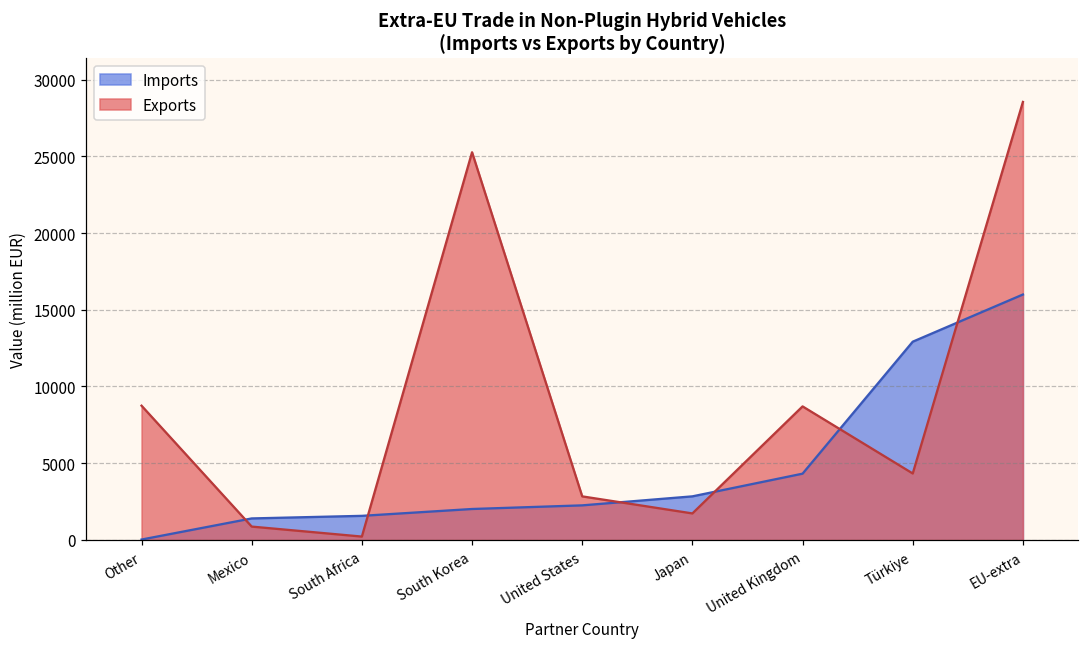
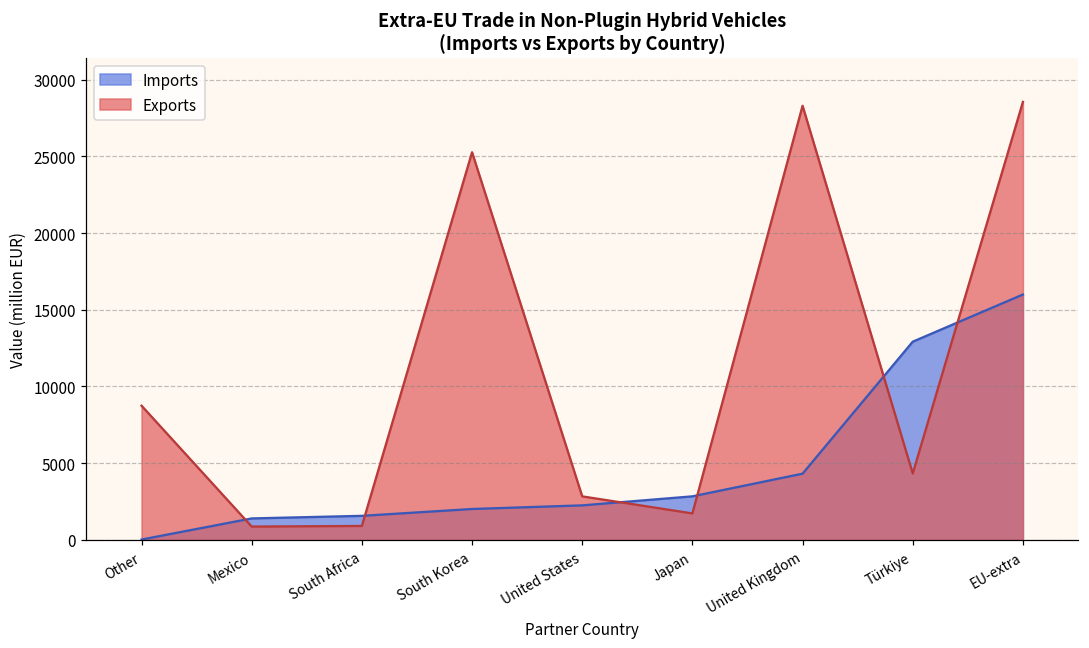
Exports, South Africa: 200 -> 900
Exports, United Kingdom: 8700 -> 28300
